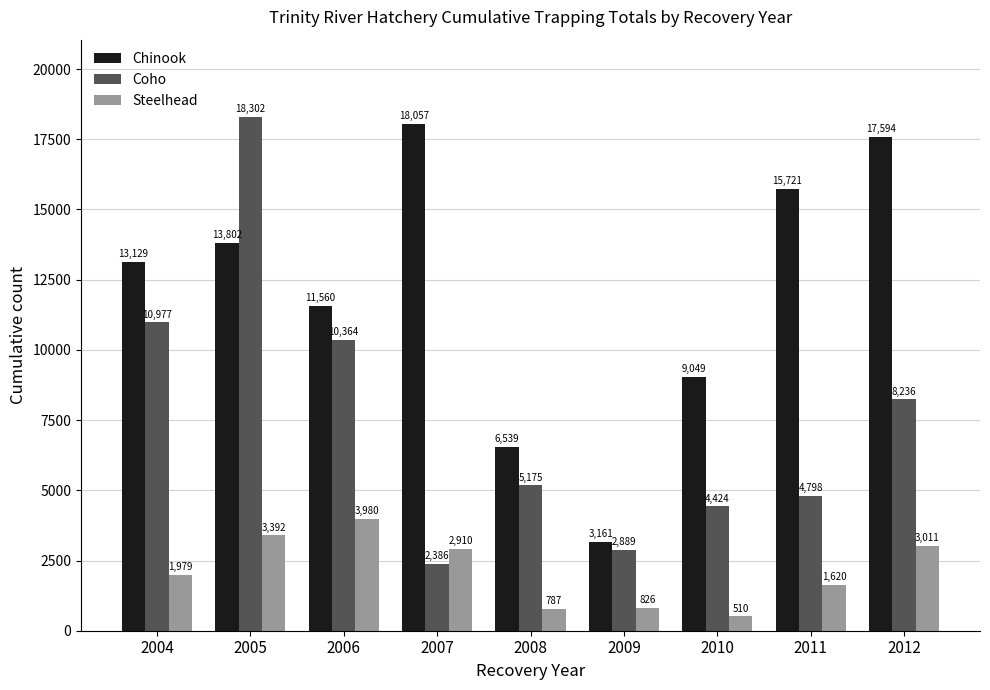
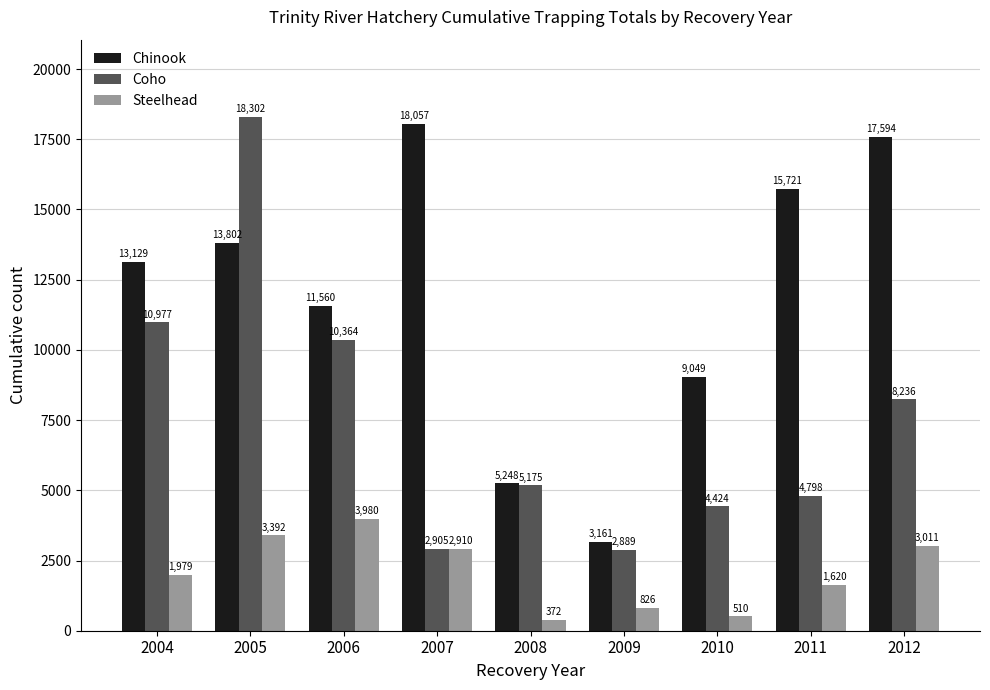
Coho, 2007: 2,386 -> 2,905
Chinook, 2008: 6,539 -> 5,248
Steelhead, 2008: 787 -> 372
